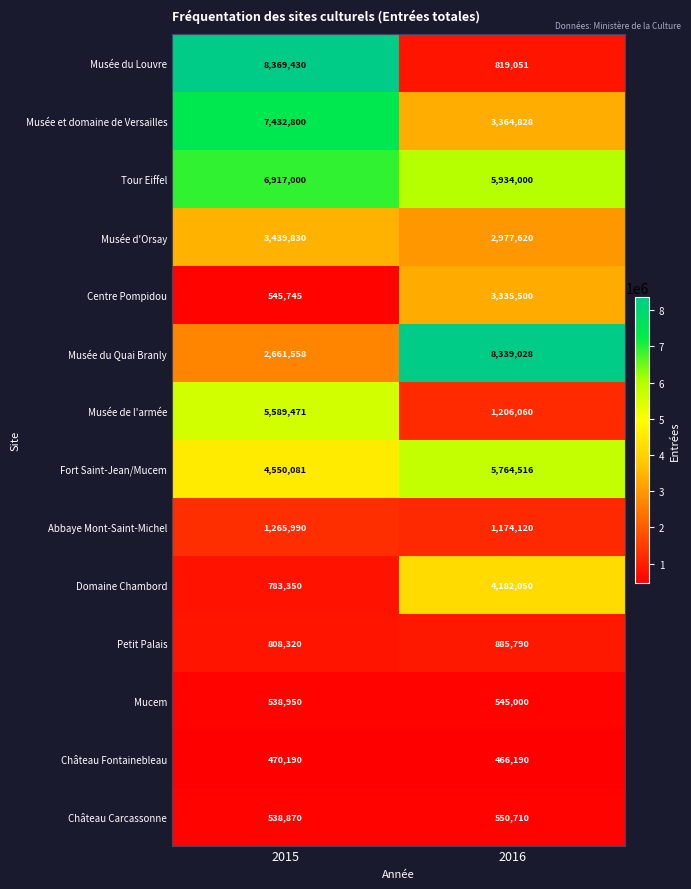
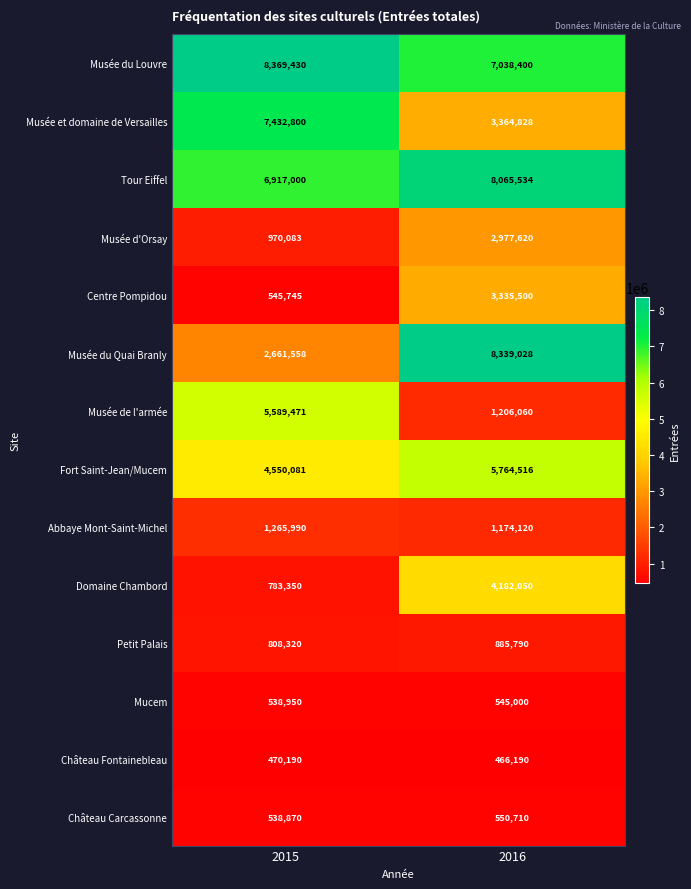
Musée du Louvre, 2016: 819,051 -> 7,038,400
Tour Eiffel, 2016: 5,934,000 -> 8,065,534
Musée d'Orsay, 2015: 3,439,830 -> 970,083
